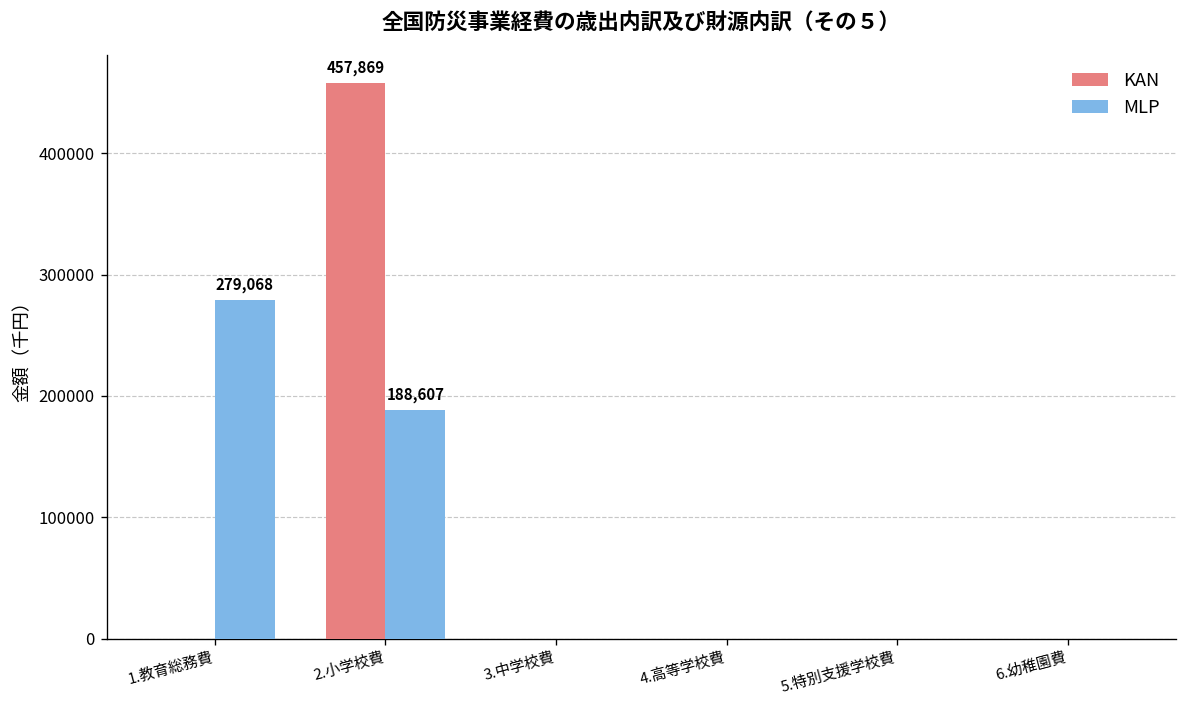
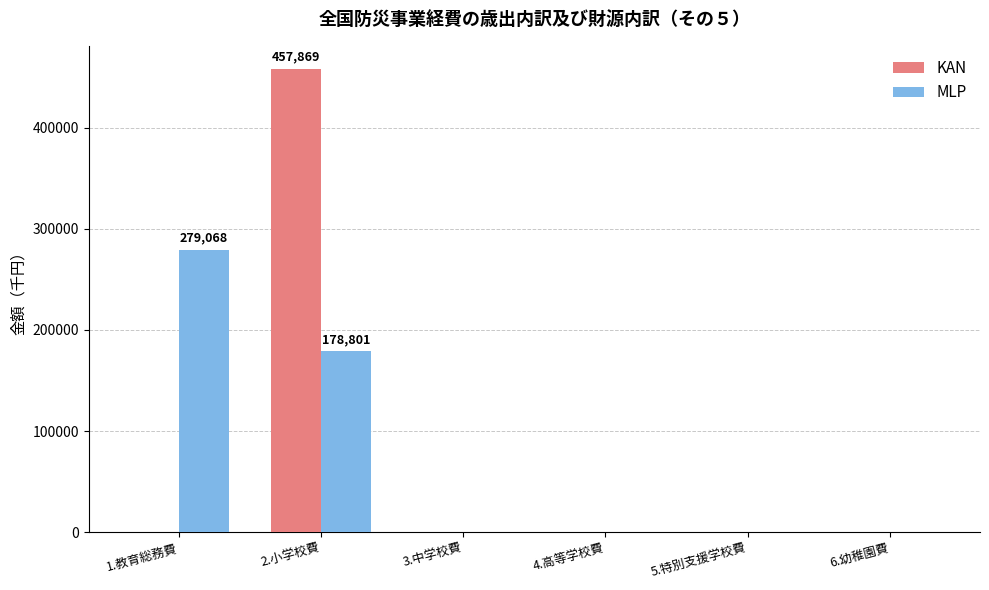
MLP, 2.小学校費: 188,607 -> 178,801
